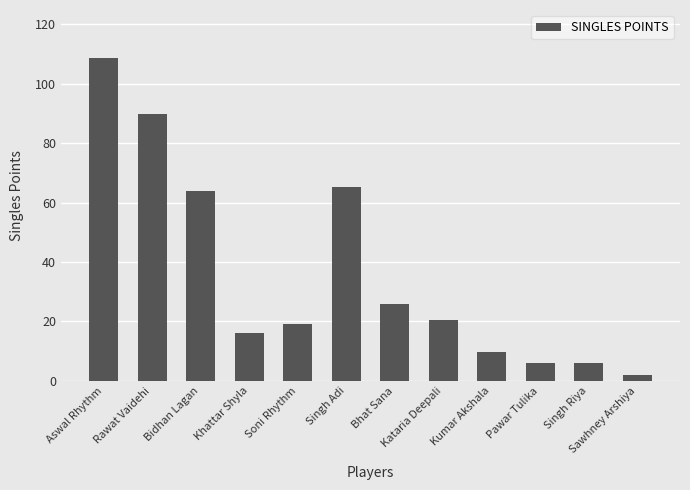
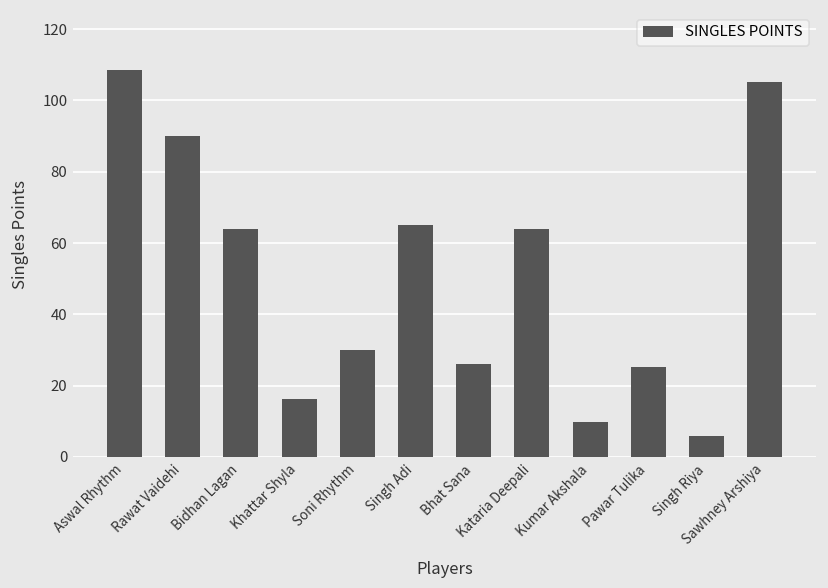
Soni Rhythm: 19 -> 30
Kataria Deepali: 21 -> 64
Pawar Tulika: 6 -> 25
Sawhney Arshiya: 2 -> 105
